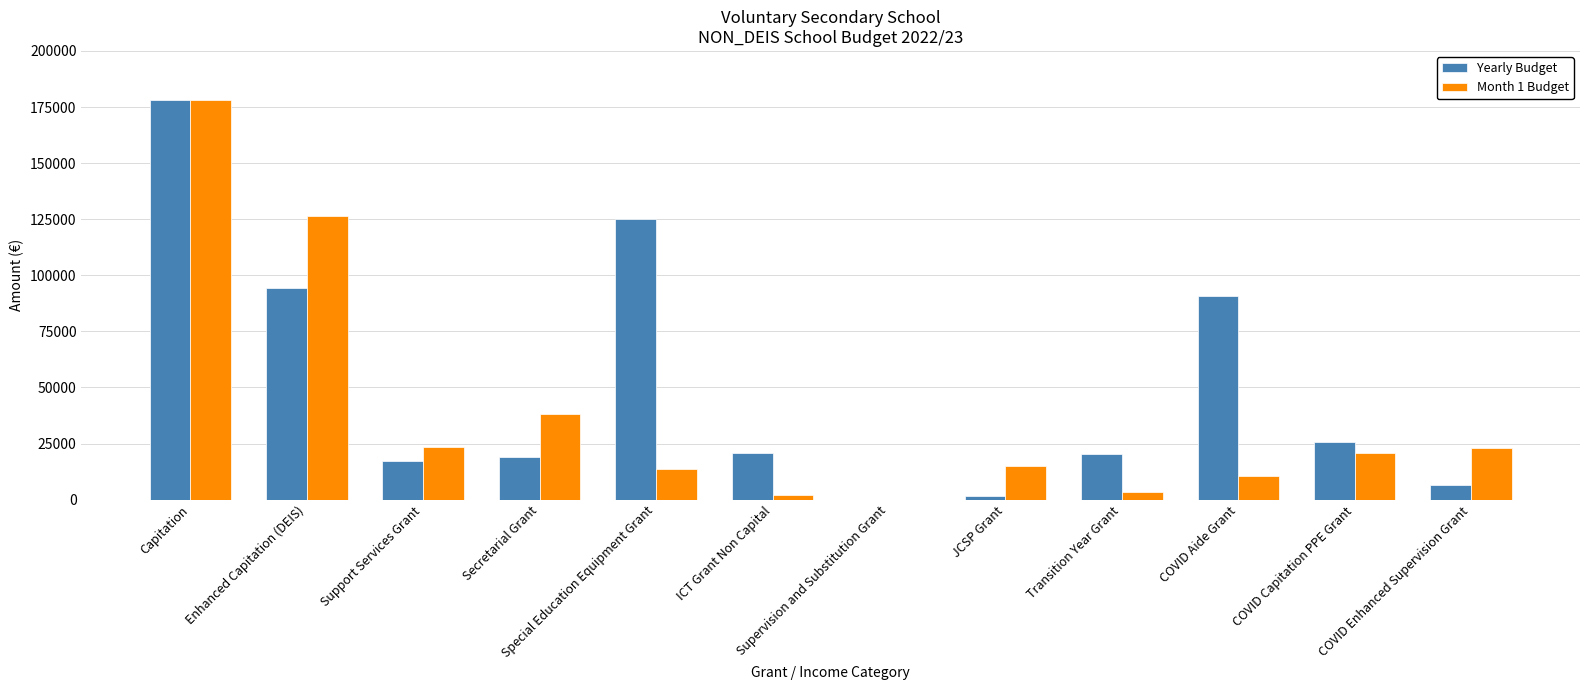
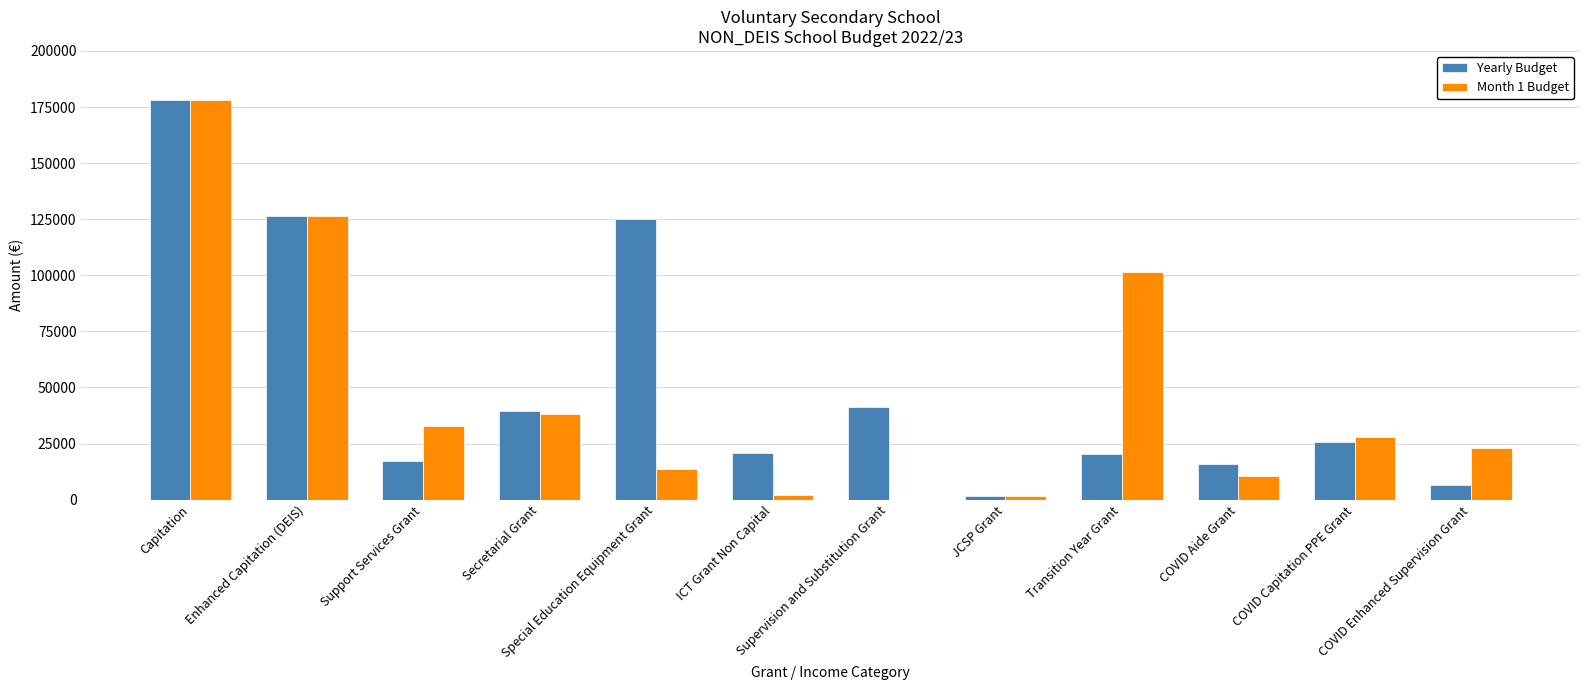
Yearly Budget, Enhanced Capitation (DEIS): 94000 -> 127000
Month 1 Budget, Support Services Grant: 23000 -> 33000
Yearly Budget, Secretarial Grant: 19000 -> 40000
Yearly Budget, Supervision and Substitution Grant: 0 -> 41000
Month 1 Budget, JCSP Grant: 15000 -> 2000
Month 1 Budget, Transition Year Grant: 3000 -> 101000
Yearly Budget, COVID Aide Grant: 91000 -> 16000
Month 1 Budget, COVID Capitation PPE Grant: 21000 -> 28000
